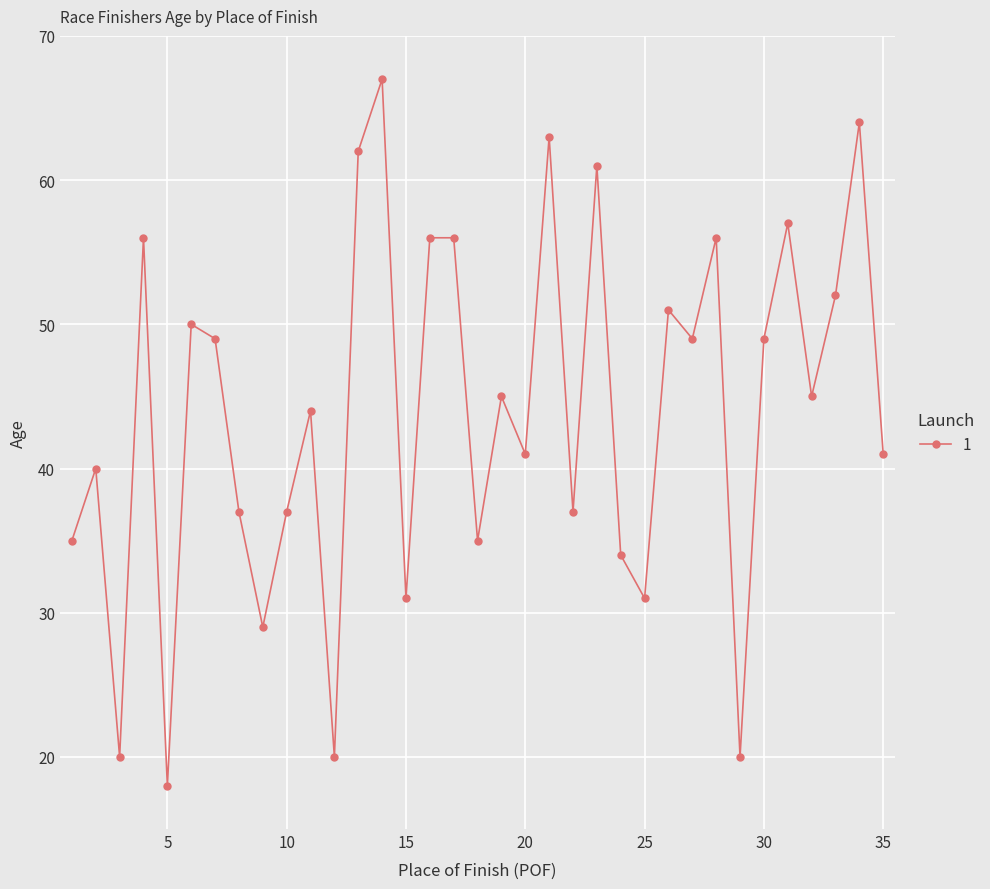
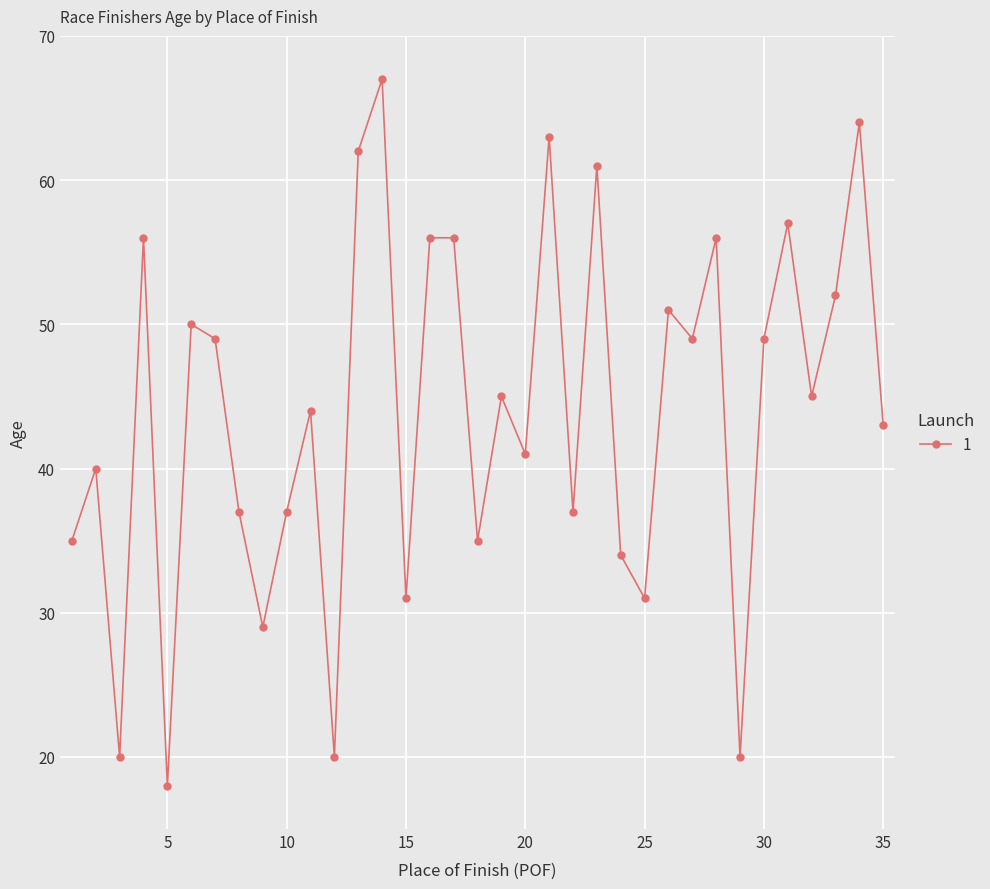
35: 41 -> 43
